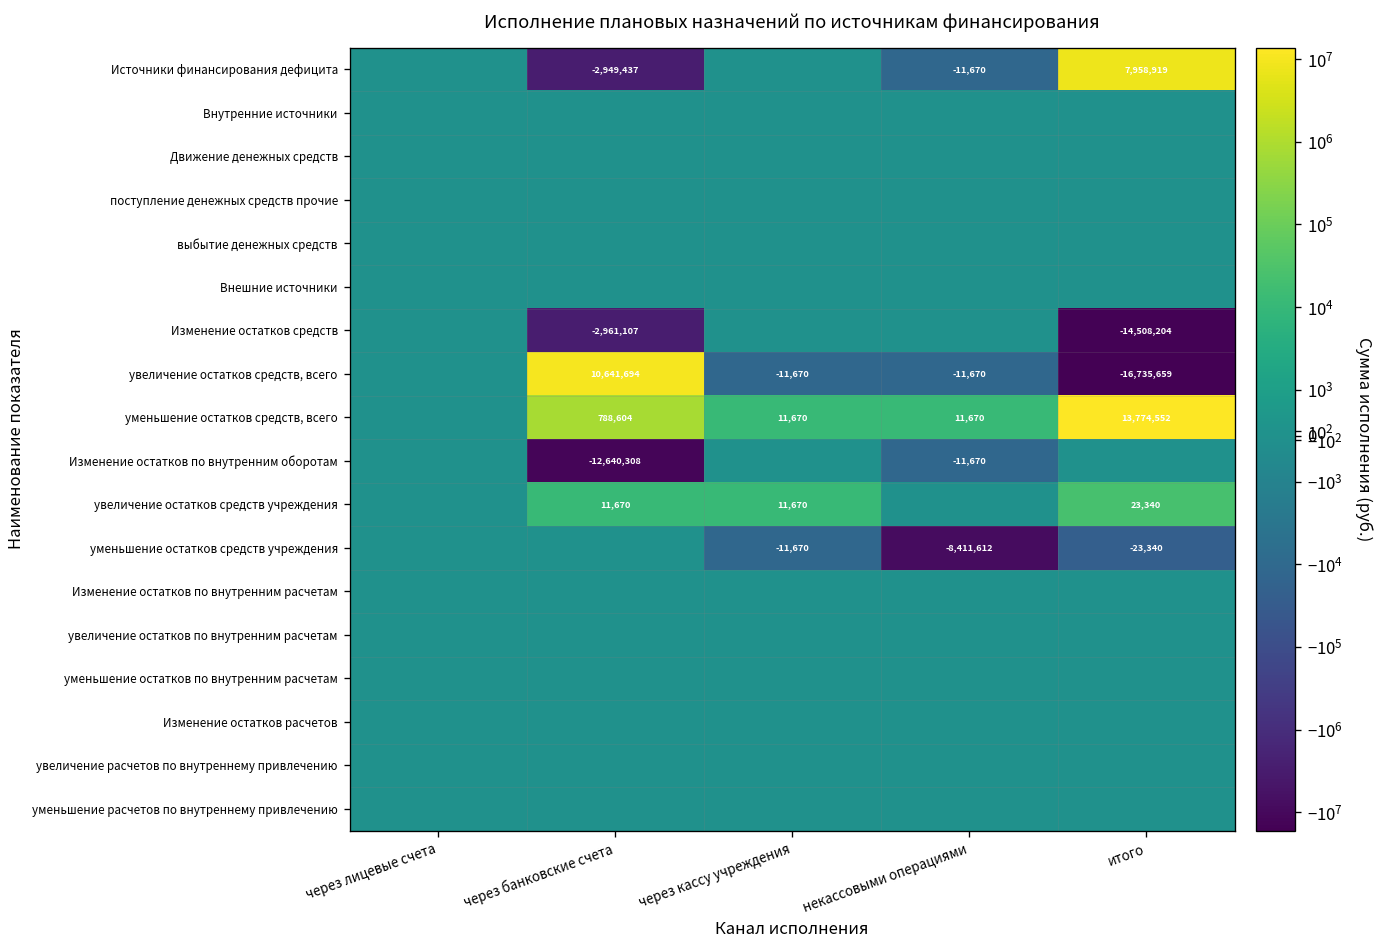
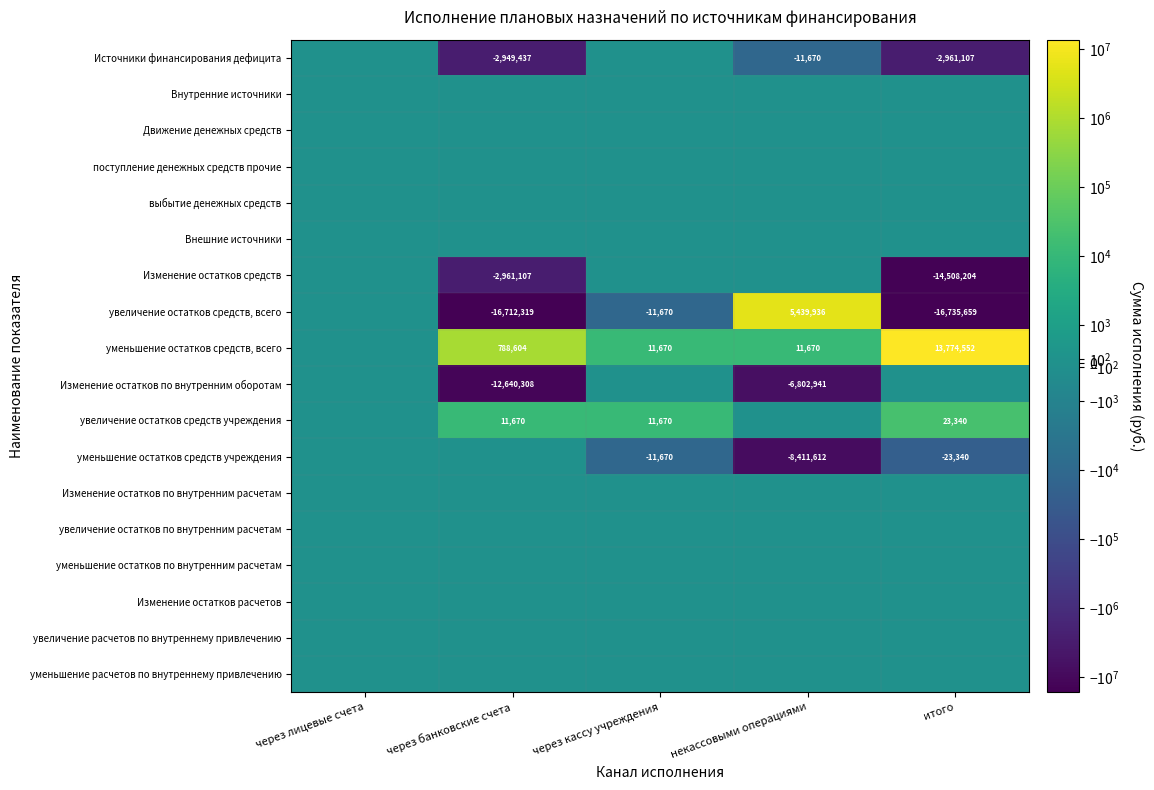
Источники финансирования дефицита, итого: 7,958,919 -> -2,961,107
увеличение остатков средств, всего, через банковские счета: 10,641,694 -> -16,712,319
увеличение остатков средств, всего, некассовыми операциями: -11,670 -> 5,439,936
Изменение остатков по внутренним оборотам, некассовыми операциями: -11,670 -> -6,802,941
